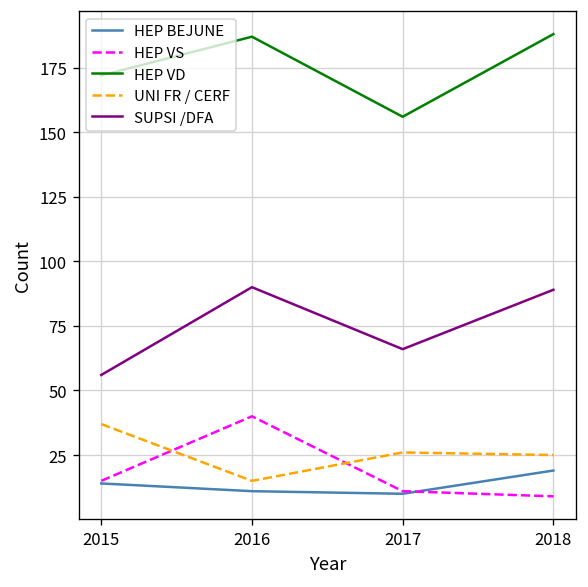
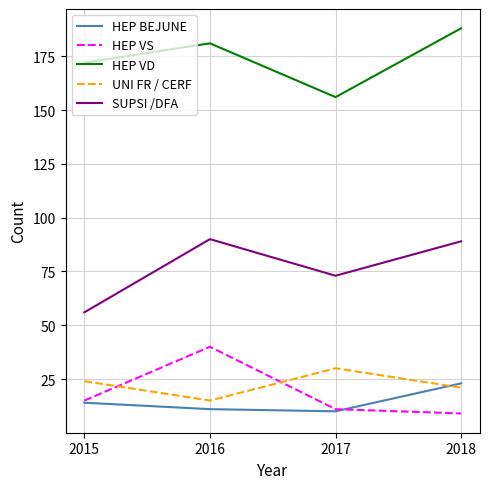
UNI FR / CERF, 2015: 37 -> 24
HEP VD, 2016: 187 -> 181
UNI FR / CERF, 2017: 26 -> 30
SUPSI /DFA, 2017: 66 -> 73
HEP BEJUNE, 2018: 19 -> 23
UNI FR / CERF, 2018: 25 -> 21
